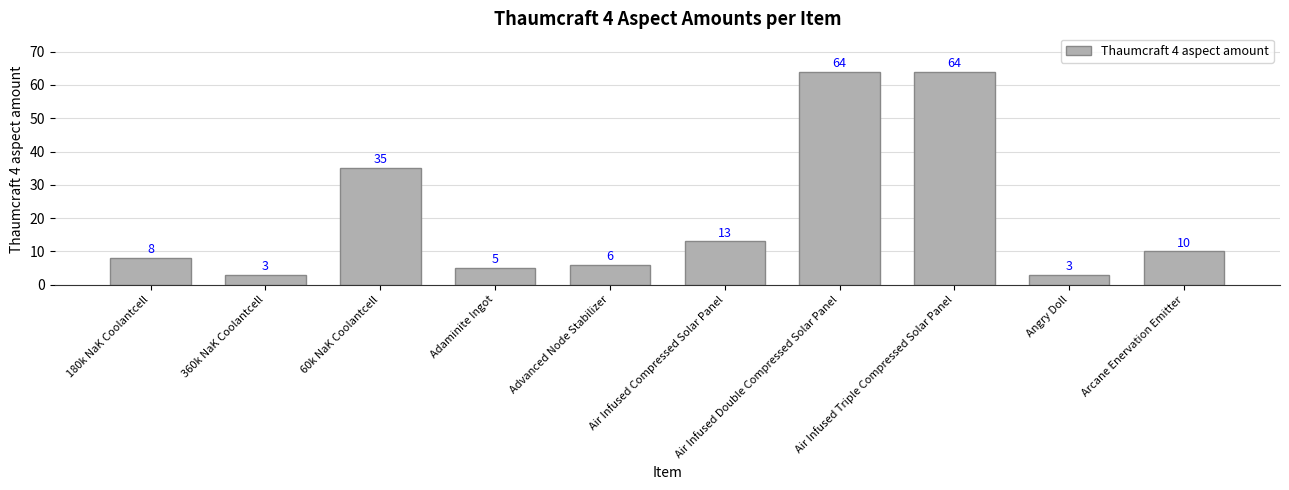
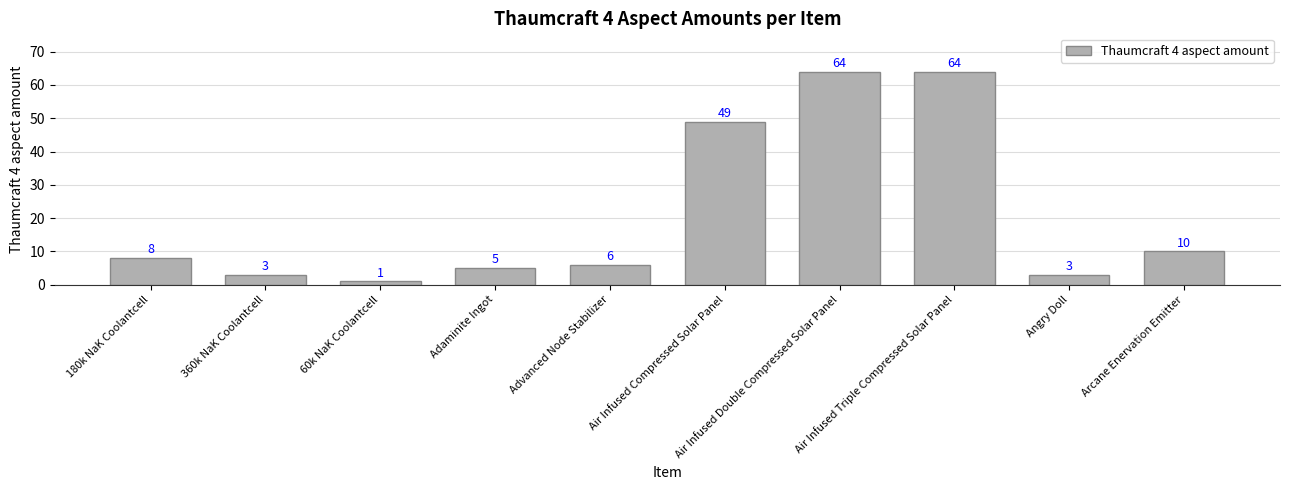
60k NaK Coolantcell: 35 -> 1
Air Infused Compressed Solar Panel: 13 -> 49
